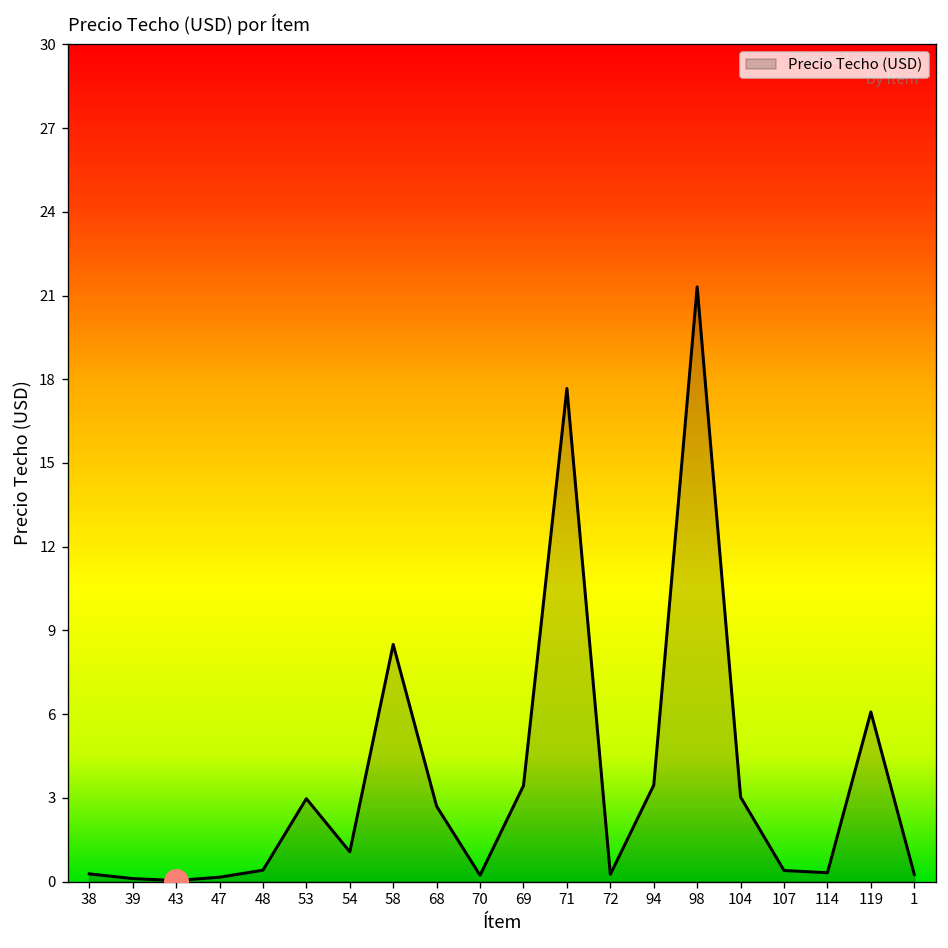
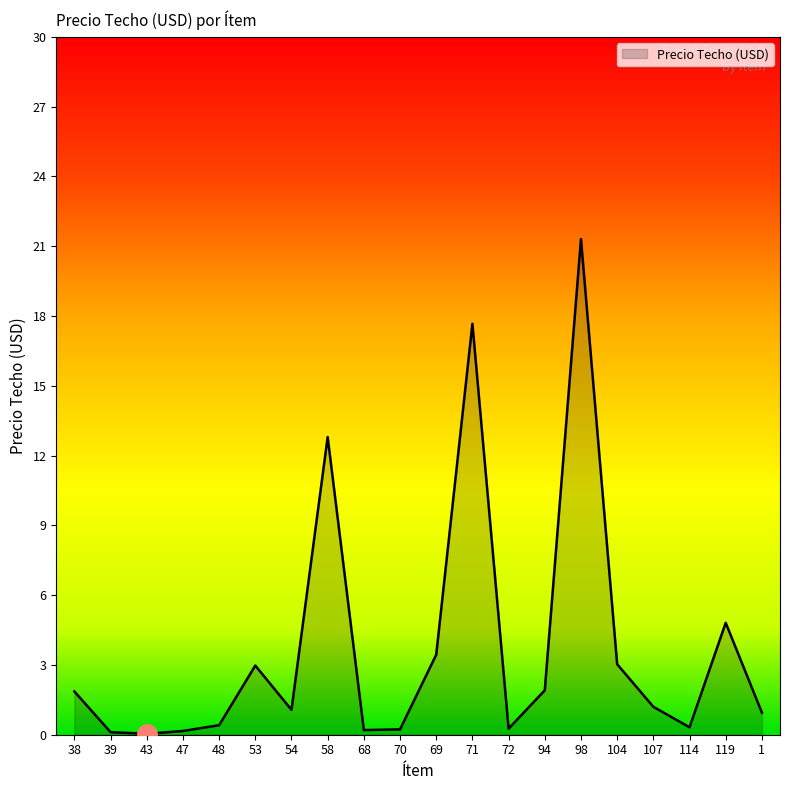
Precio Techo (USD), 38: 0.3 -> 1.9
Precio Techo (USD), 58: 8.5 -> 12.8
Precio Techo (USD), 68: 2.7 -> 0.2
Precio Techo (USD), 94: 3.5 -> 1.9
Precio Techo (USD), 107: 0.4 -> 1.2
Precio Techo (USD), 119: 6.1 -> 4.8
Precio Techo (USD), 1: 0.3 -> 1.0
